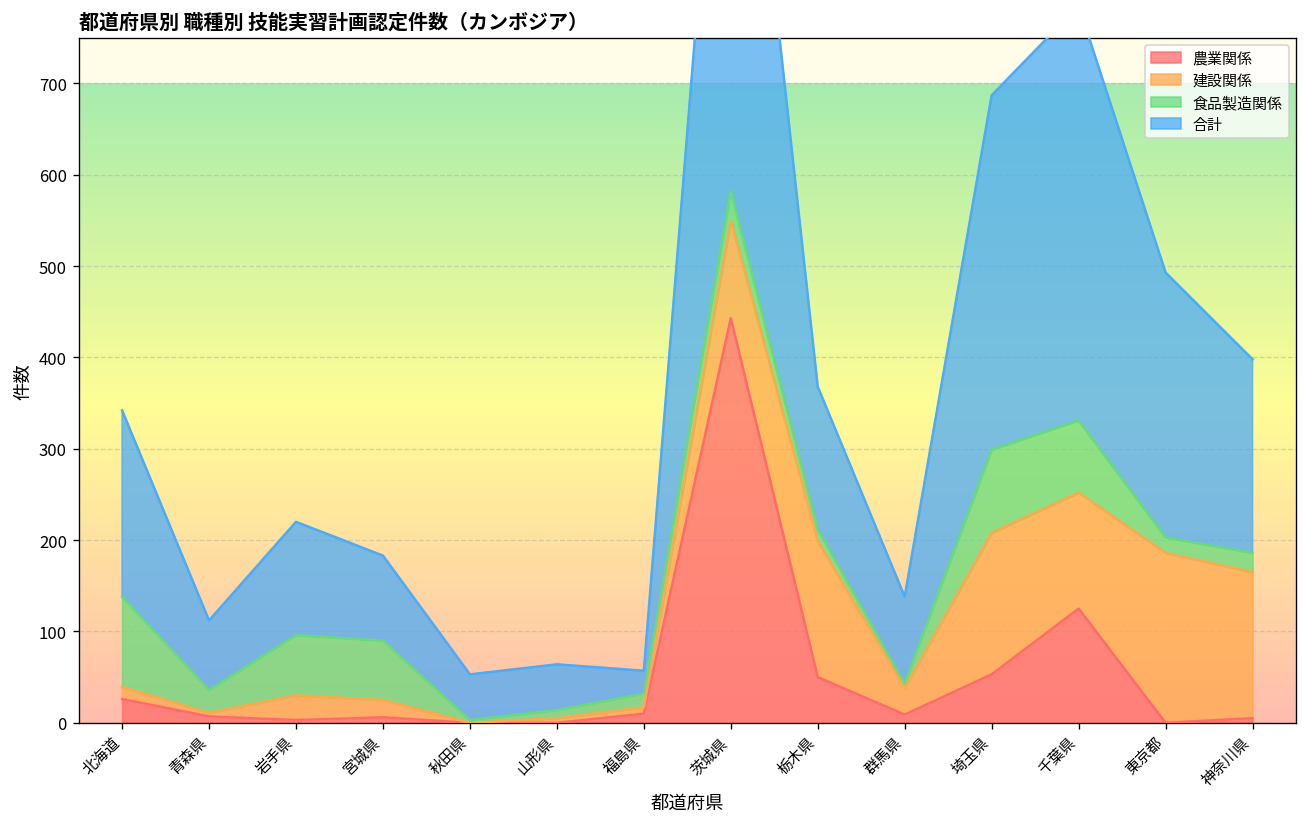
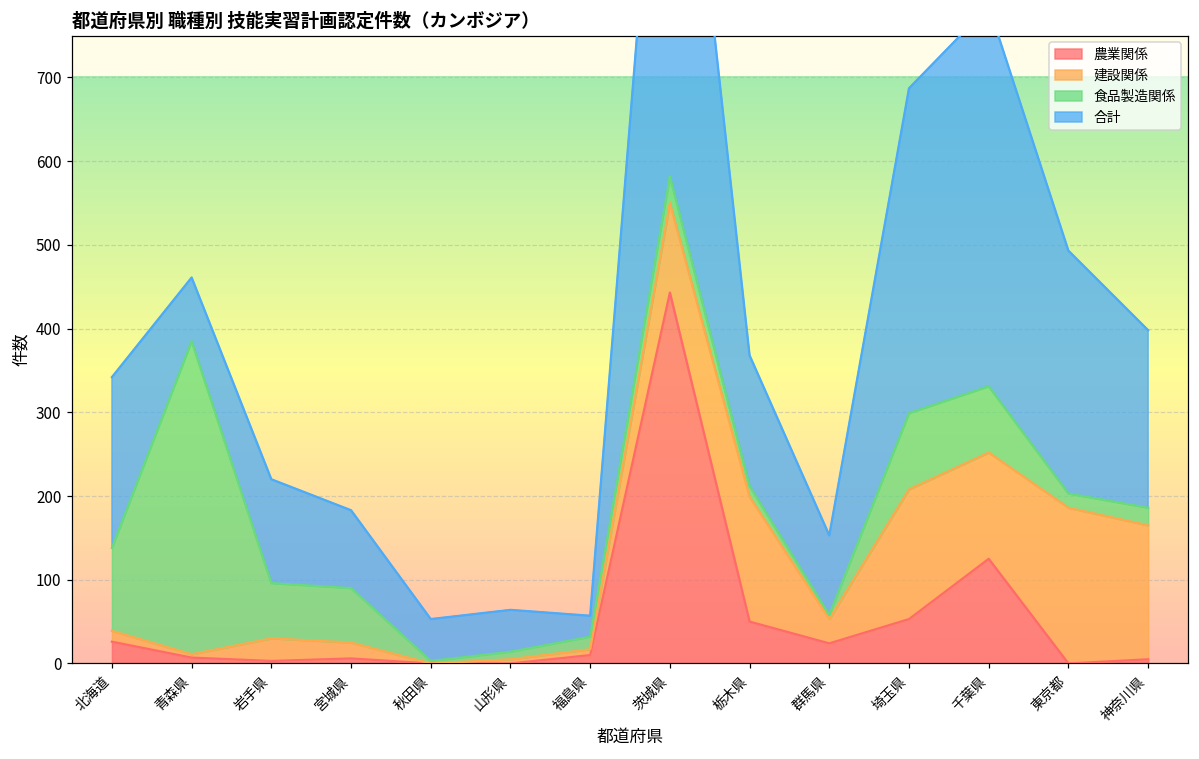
食品製造関係, 青森県: 30 -> 370
農業関係, 群馬県: 10 -> 20
